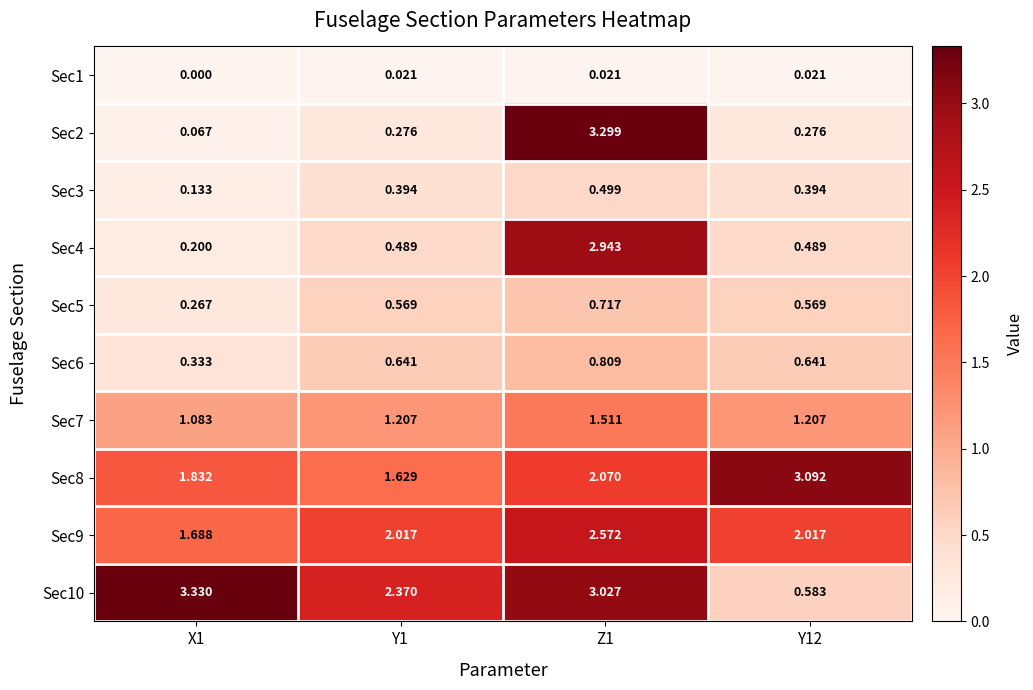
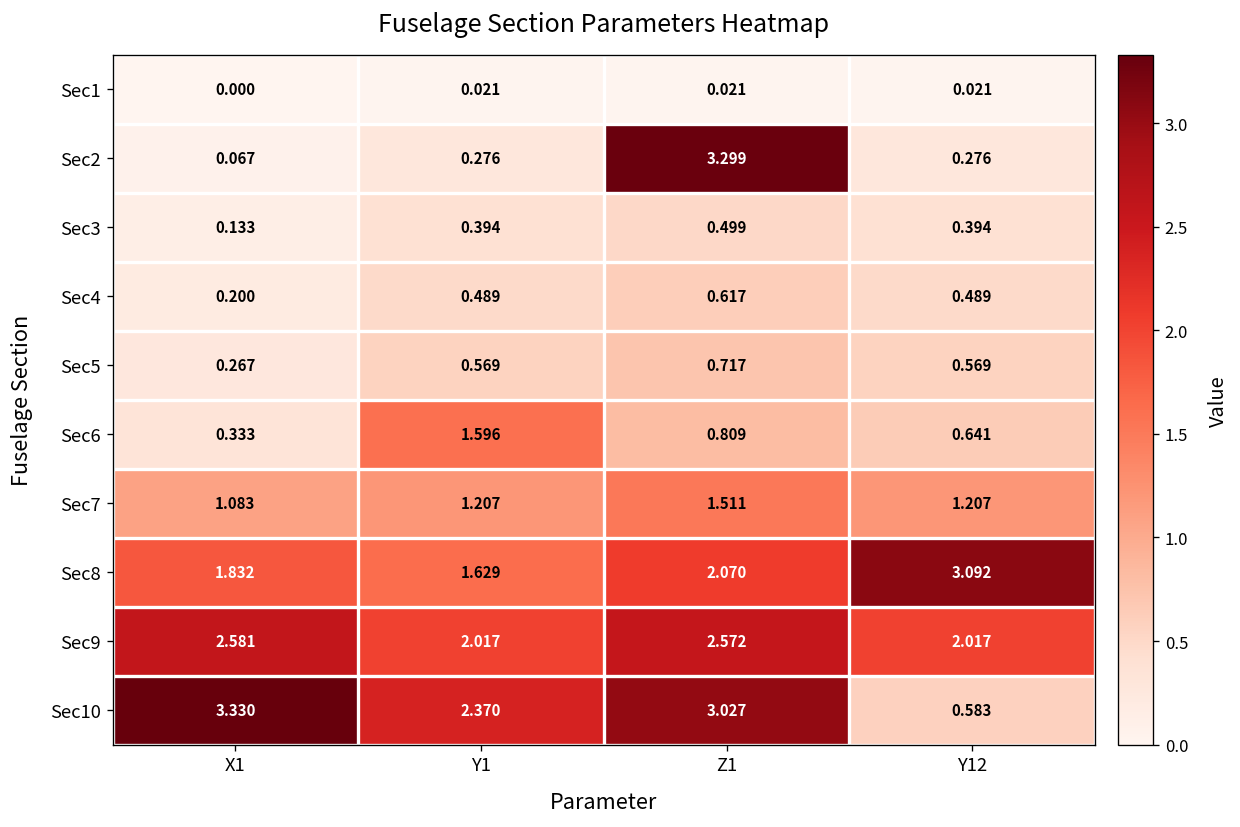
Sec4, Z1: 2.943 -> 0.617
Sec6, Y1: 0.641 -> 1.596
Sec9, X1: 1.688 -> 2.581
